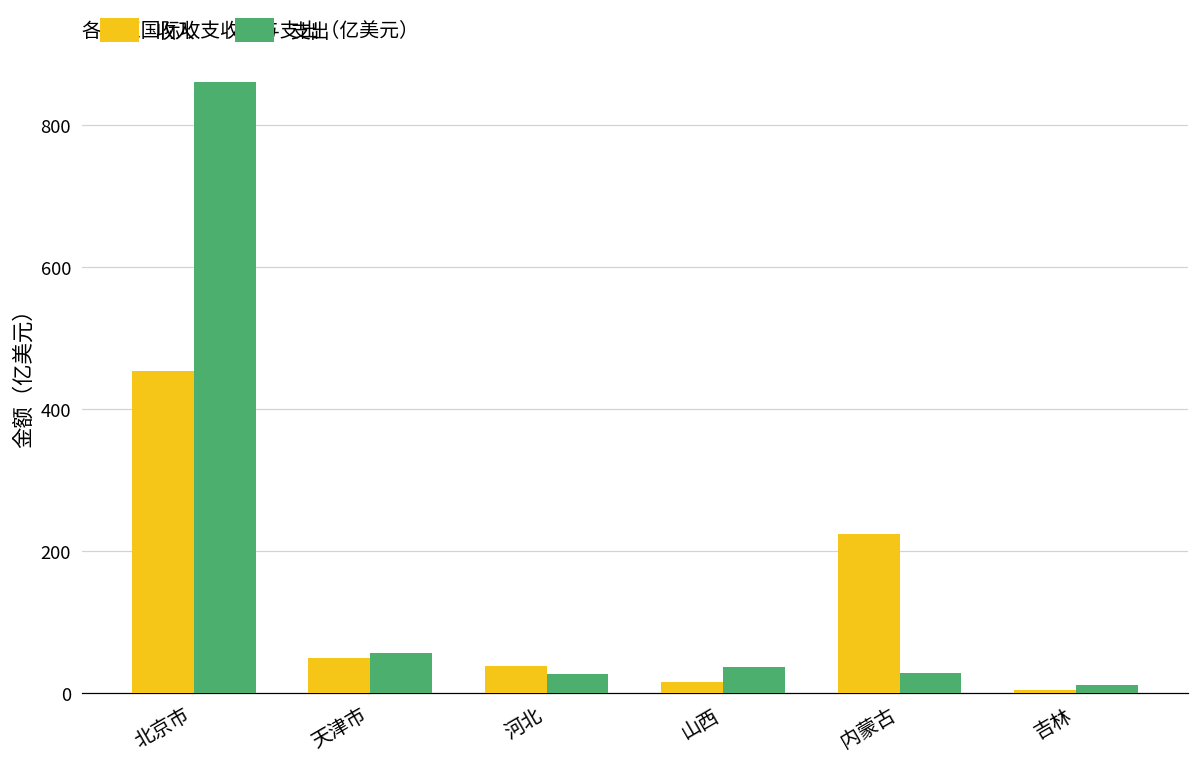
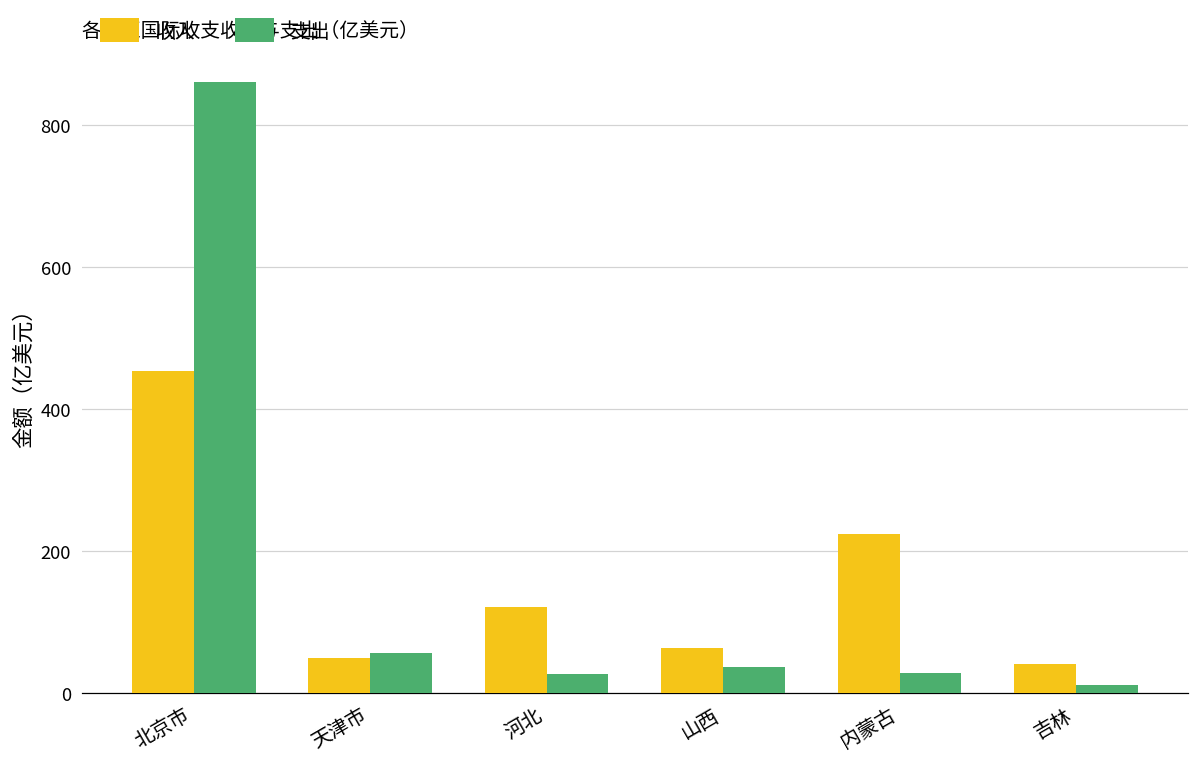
收入, 河北: 40 -> 120
收入, 山西: 20 -> 60
收入, 吉林: 10 -> 40
